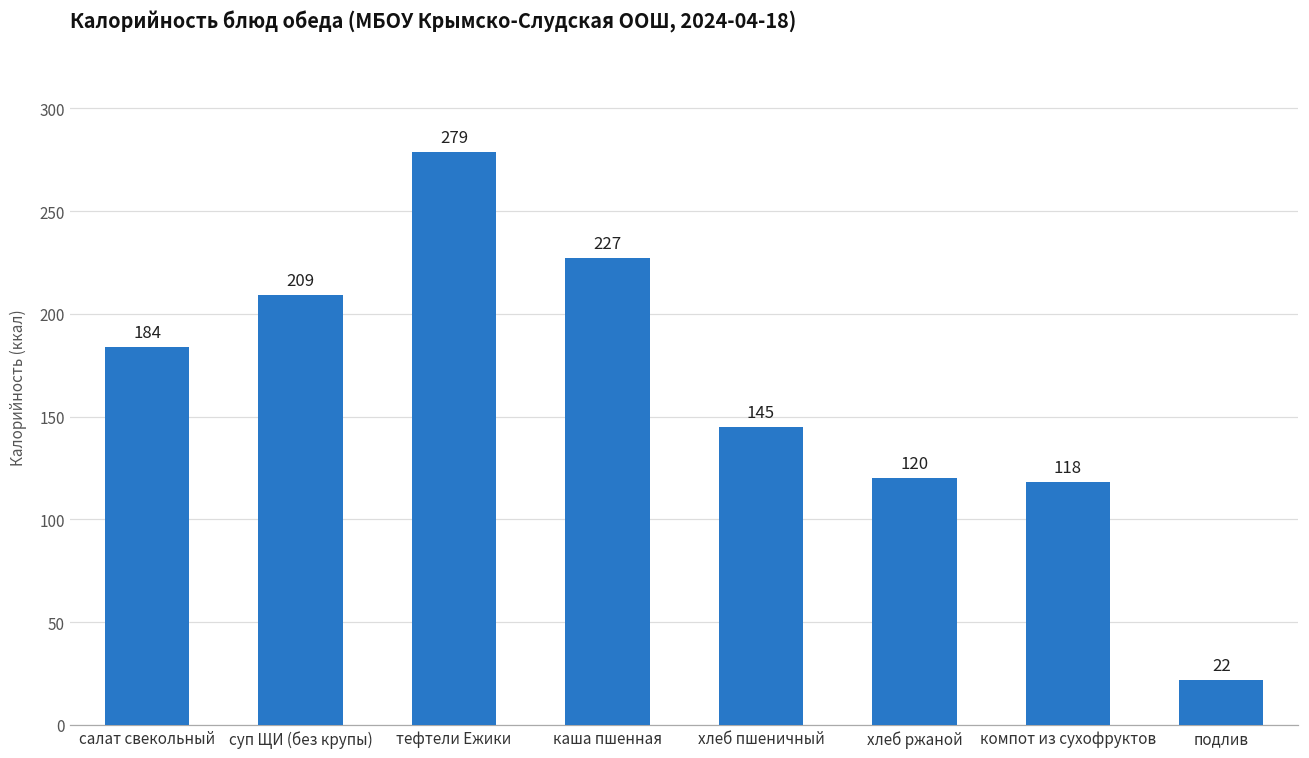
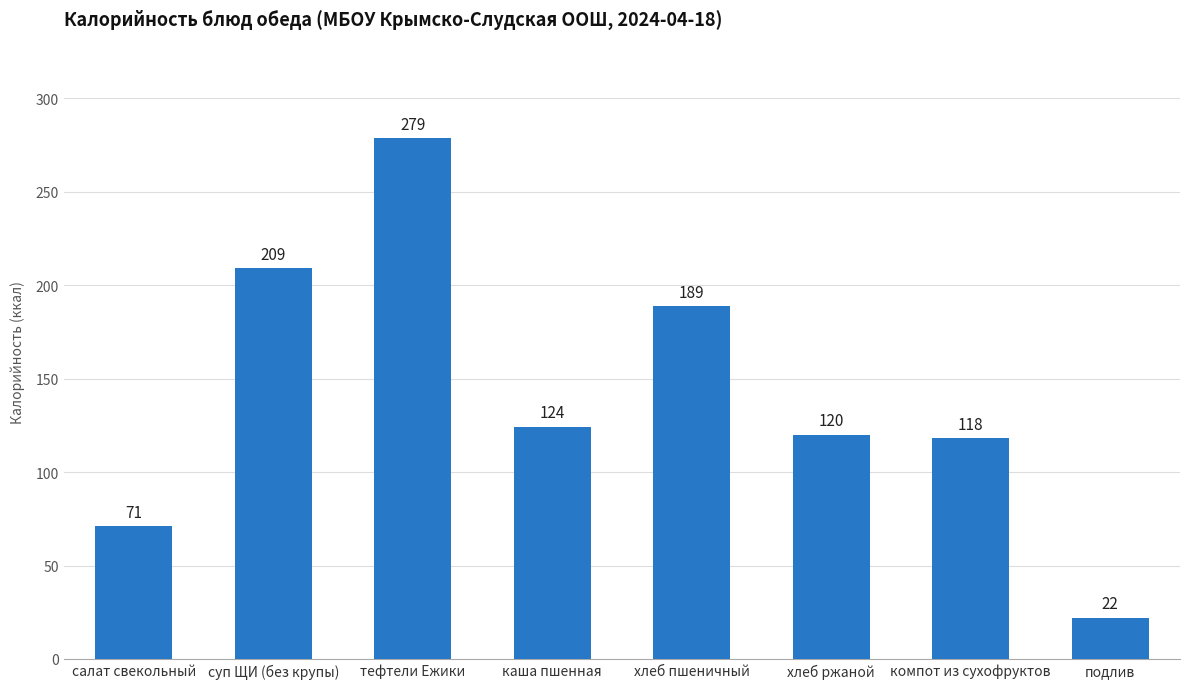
салат свекольный: 184 -> 71
каша пшенная: 227 -> 124
хлеб пшеничный: 145 -> 189
